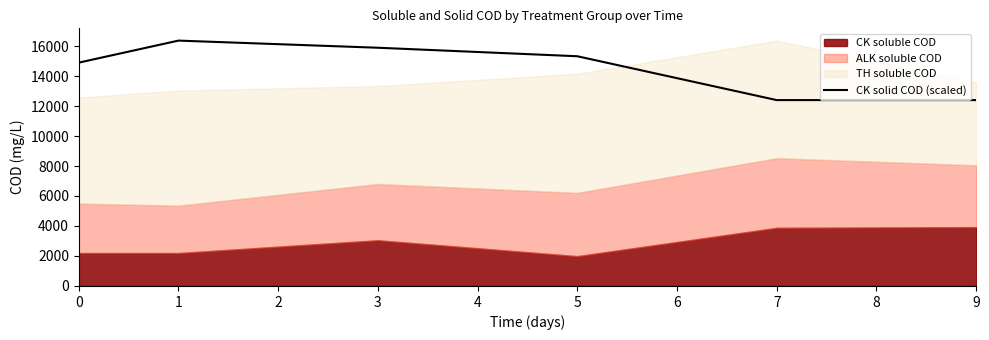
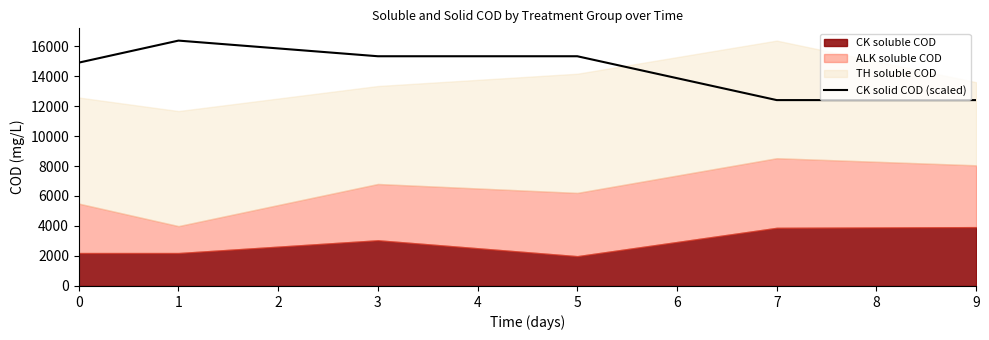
ALK soluble COD, 1: 3200 -> 1800
CK solid COD (scaled), 3: 15900 -> 15300
